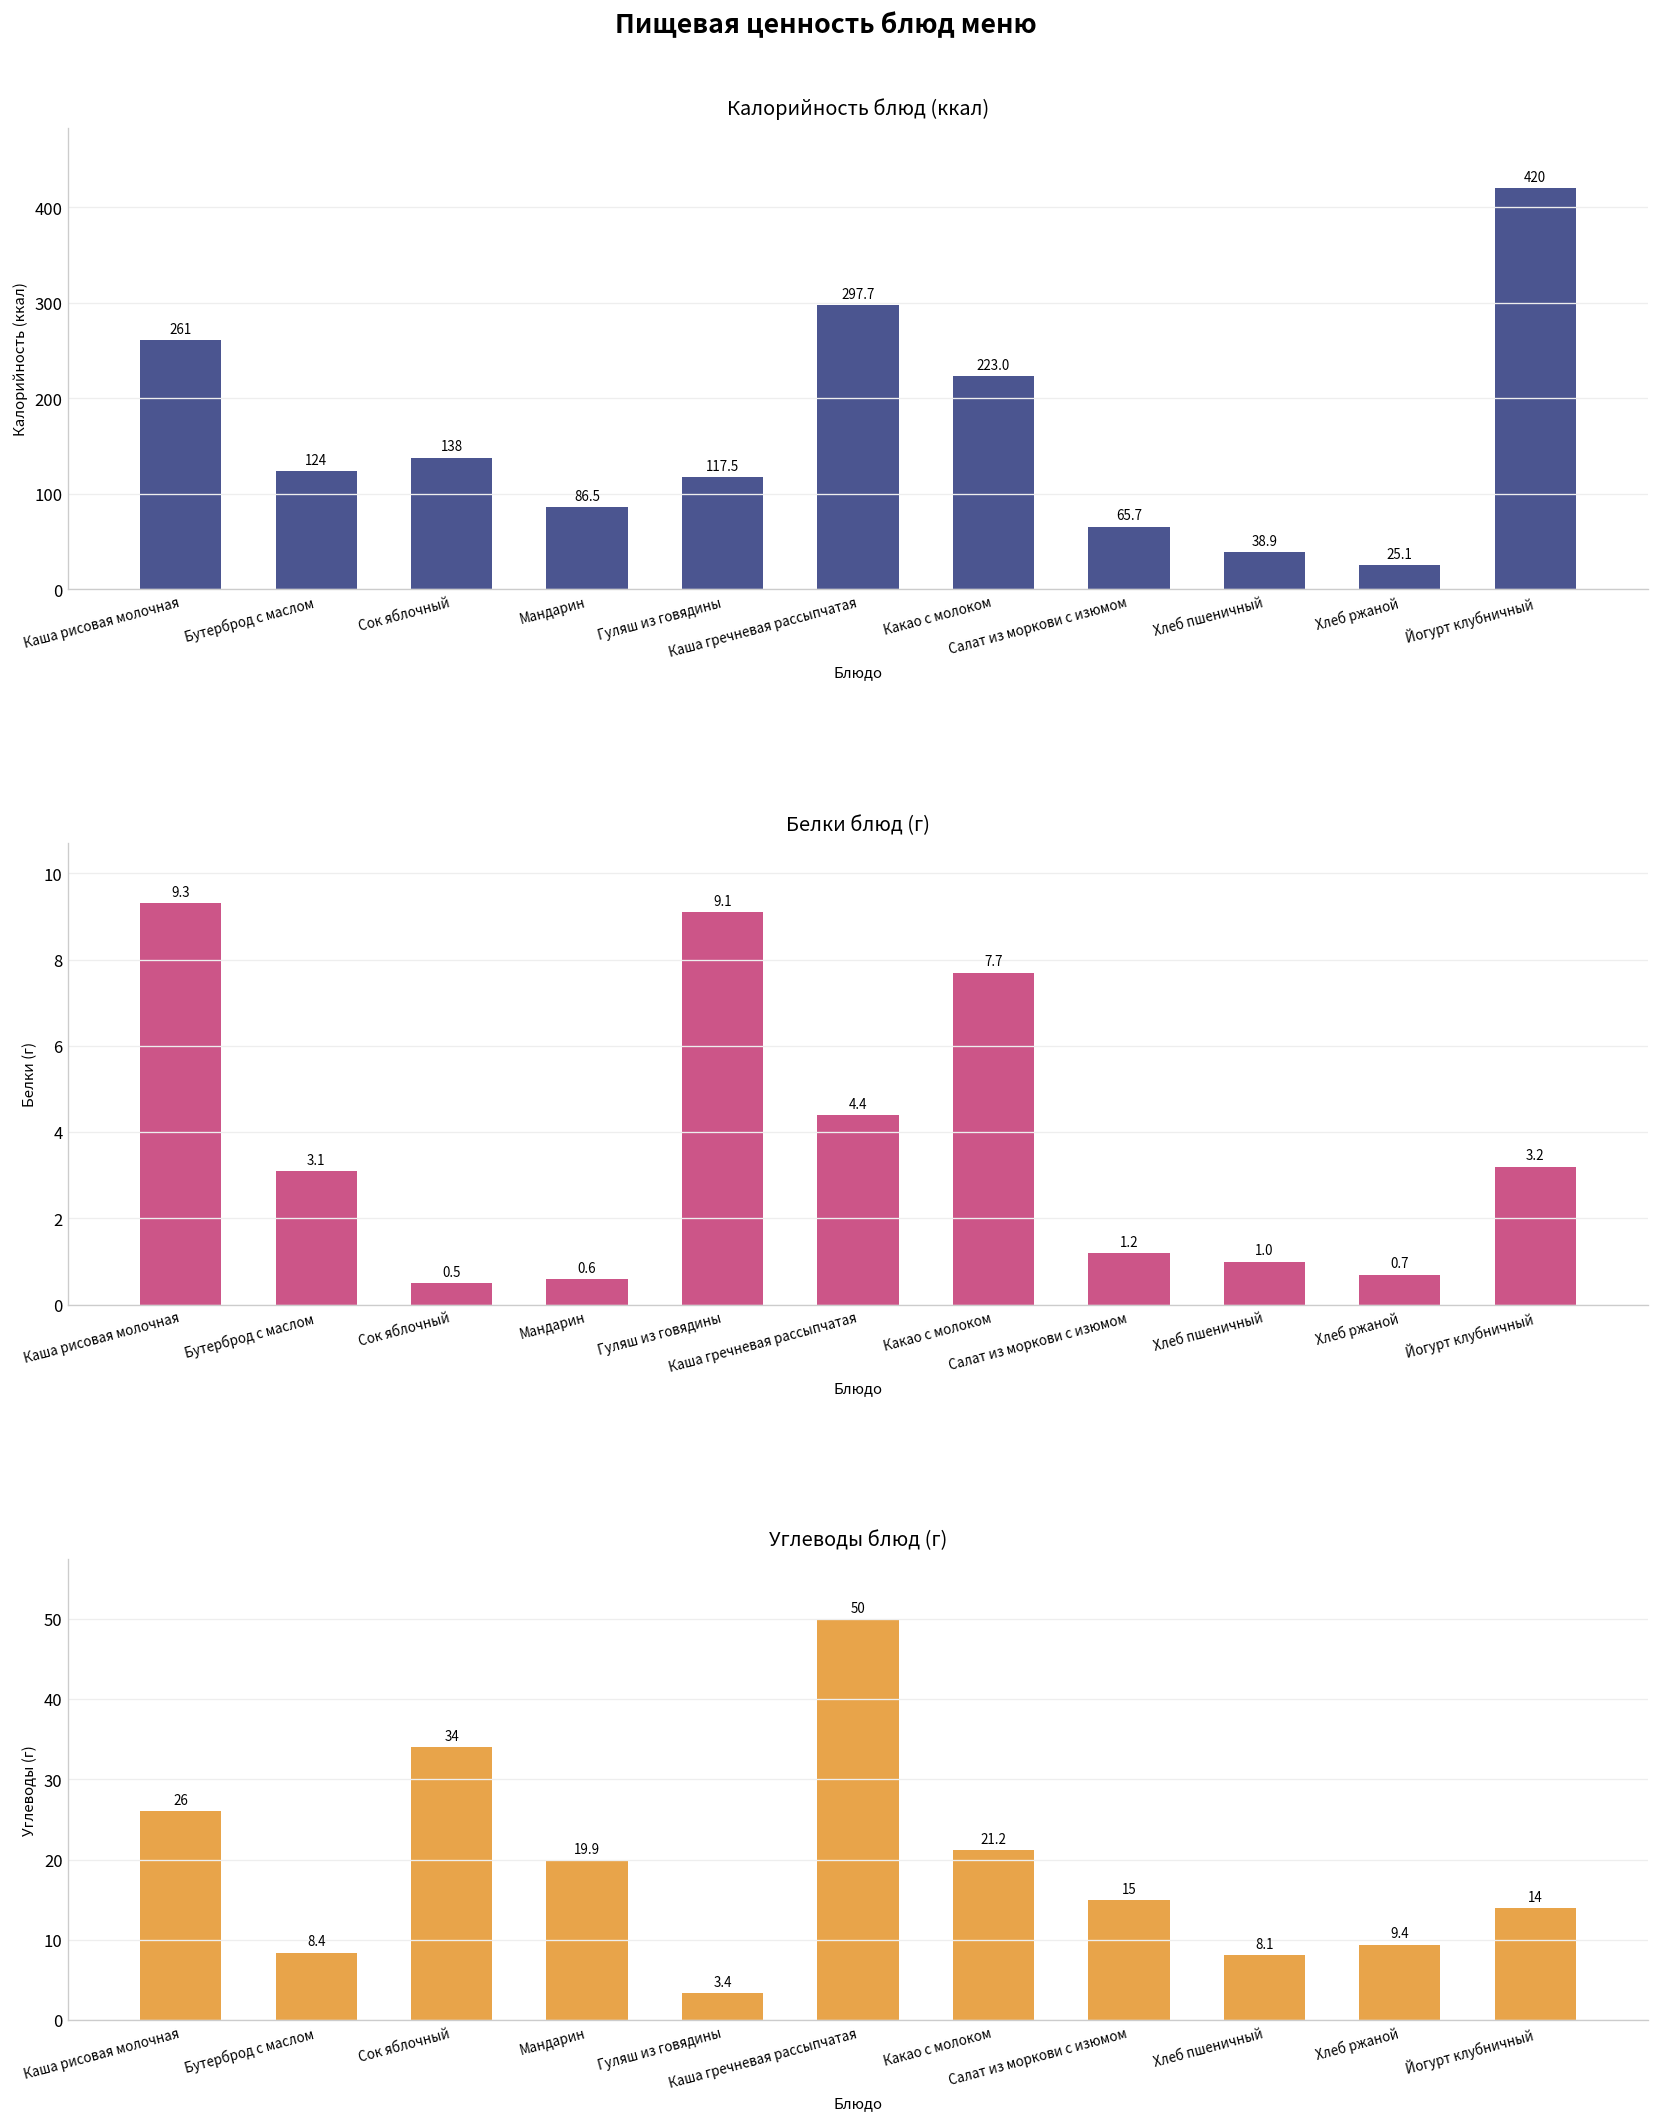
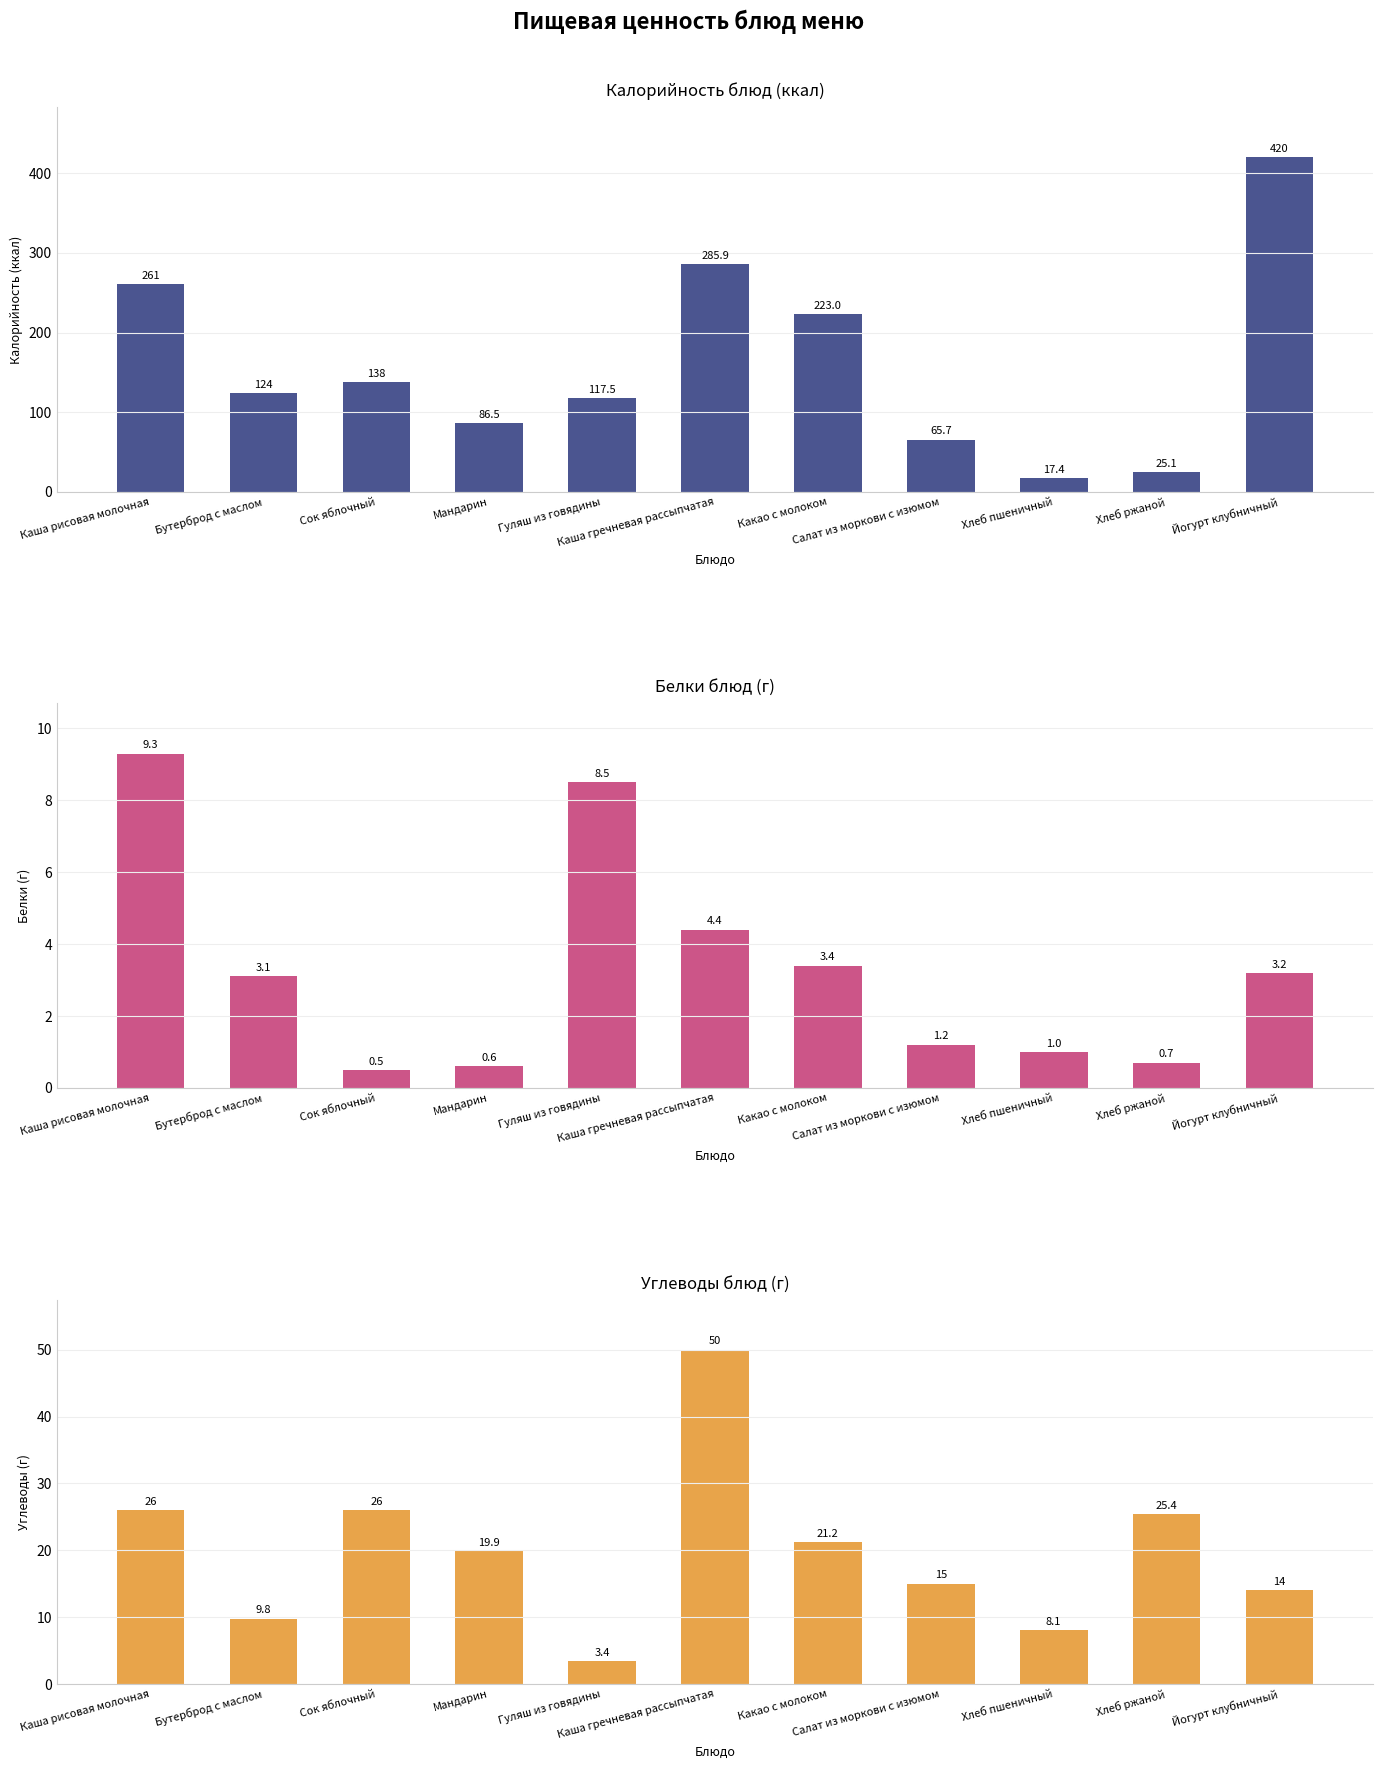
Калорийность блюд (ккал), Каша гречневая рассыпчатая: 297.7 -> 285.9
Калорийность блюд (ккал), Хлеб пшеничный: 38.9 -> 17.4
Белки блюд (г), Гуляш из говядины: 9.1 -> 8.5
Белки блюд (г), Какао с молоком: 7.7 -> 3.4
Углеводы блюд (г), Бутерброд с маслом: 8.4 -> 9.8
Углеводы блюд (г), Сок яблочный: 34 -> 26
Углеводы блюд (г), Хлеб ржаной: 9.4 -> 25.4
